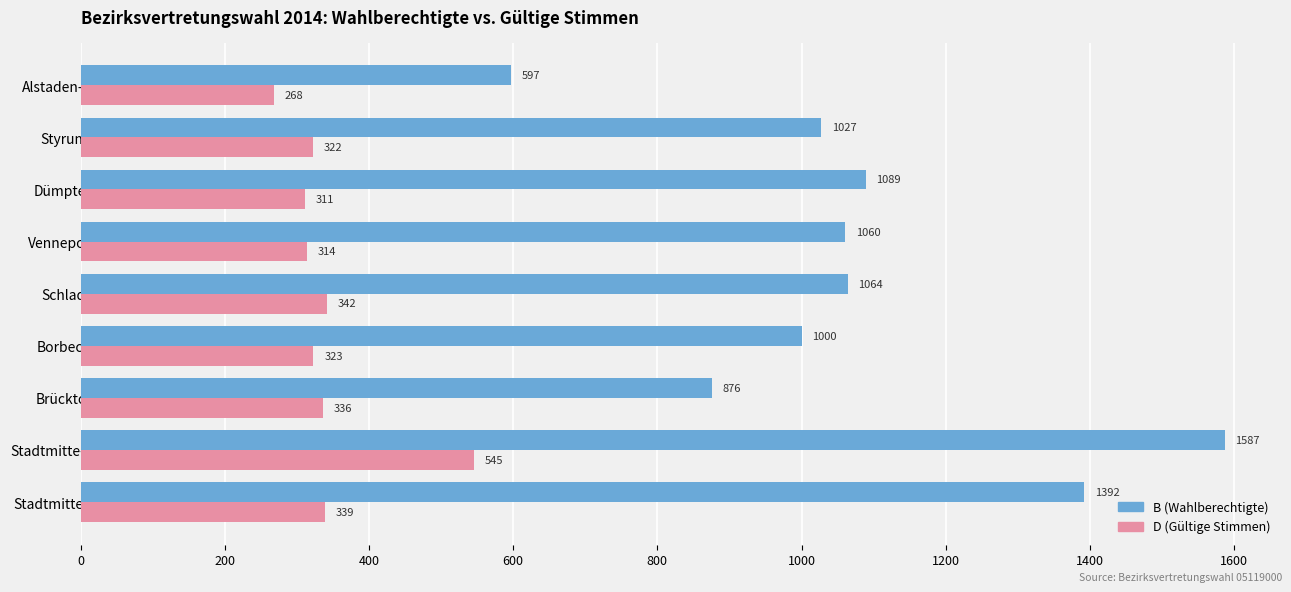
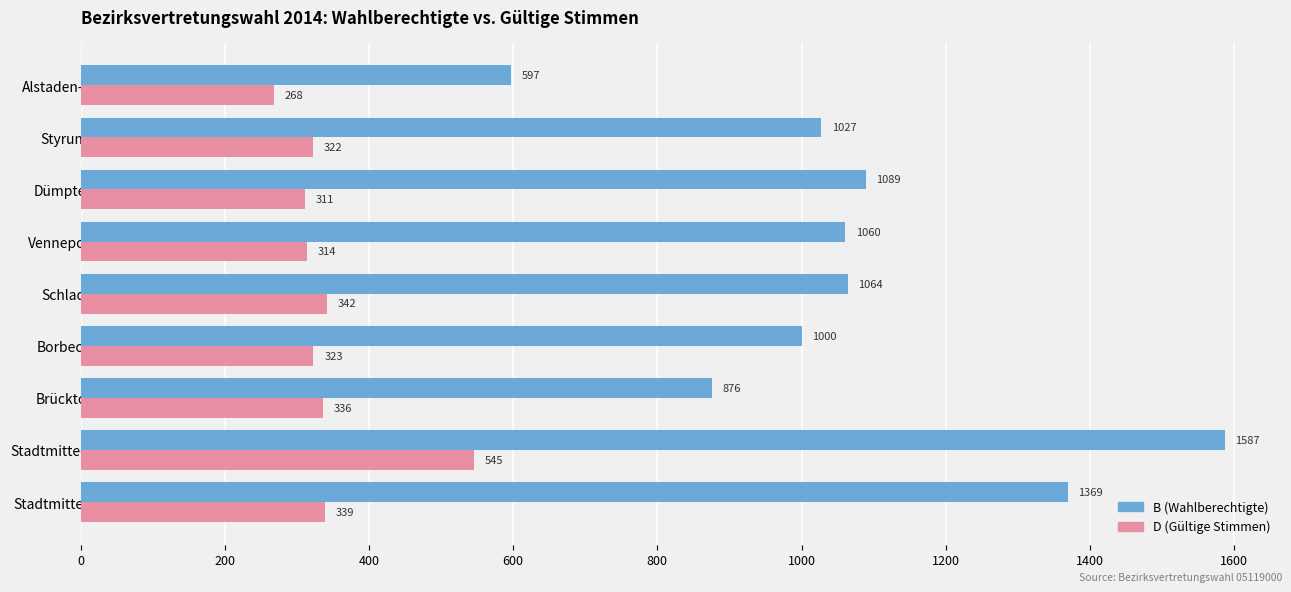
B (Wahlberechtigte), Stadtmitte-Süd: 1392 -> 1369
